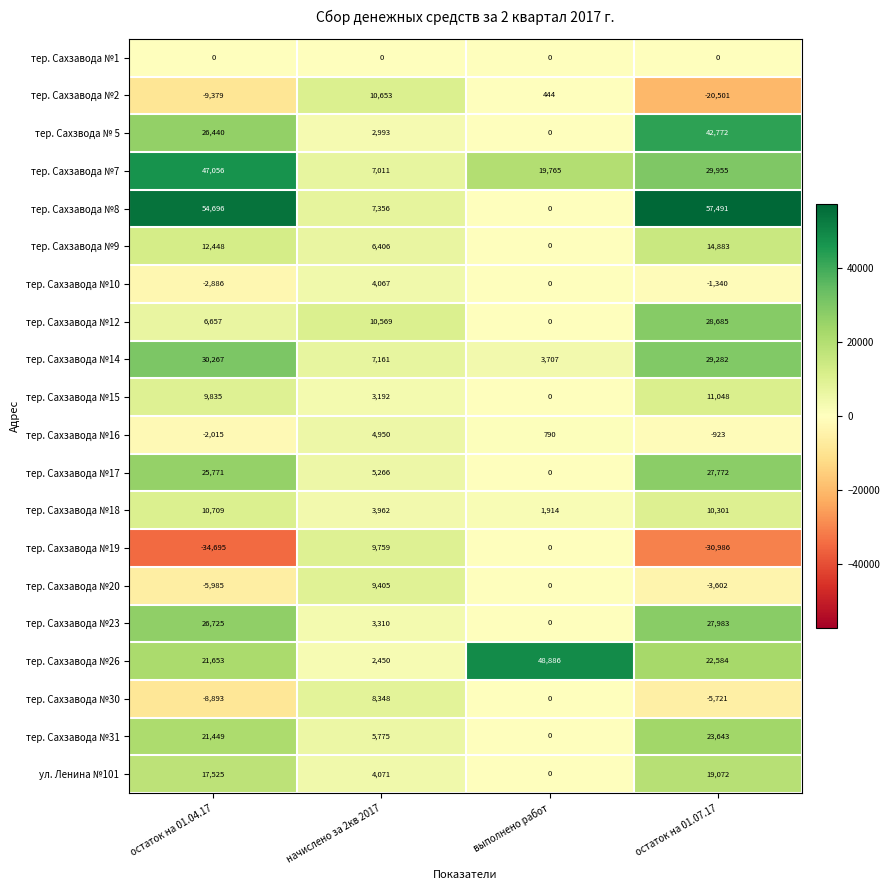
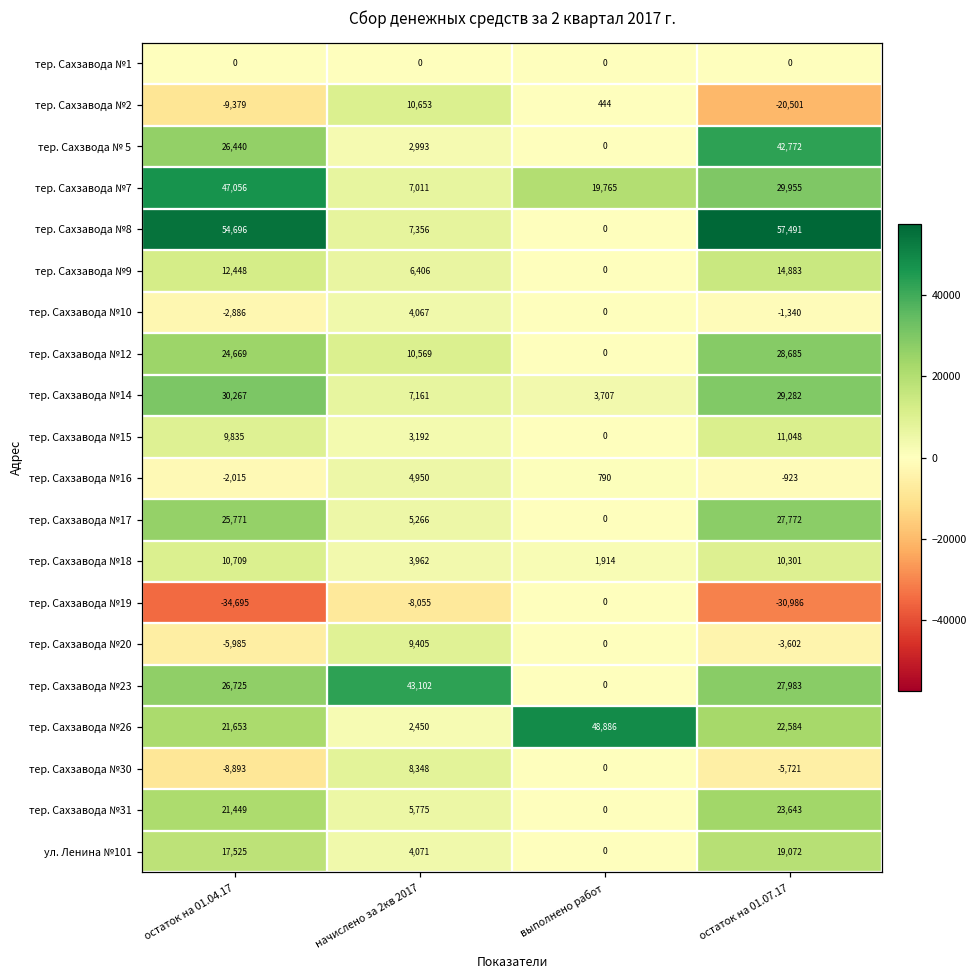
тер. Сахзавода №12, остаток на 01.04.17: 6,657 -> 24,669
тер. Сахзавода №19, начислено за 2кв 2017: 9,759 -> -8,055
тер. Сахзавода №23, начислено за 2кв 2017: 3,310 -> 43,102
